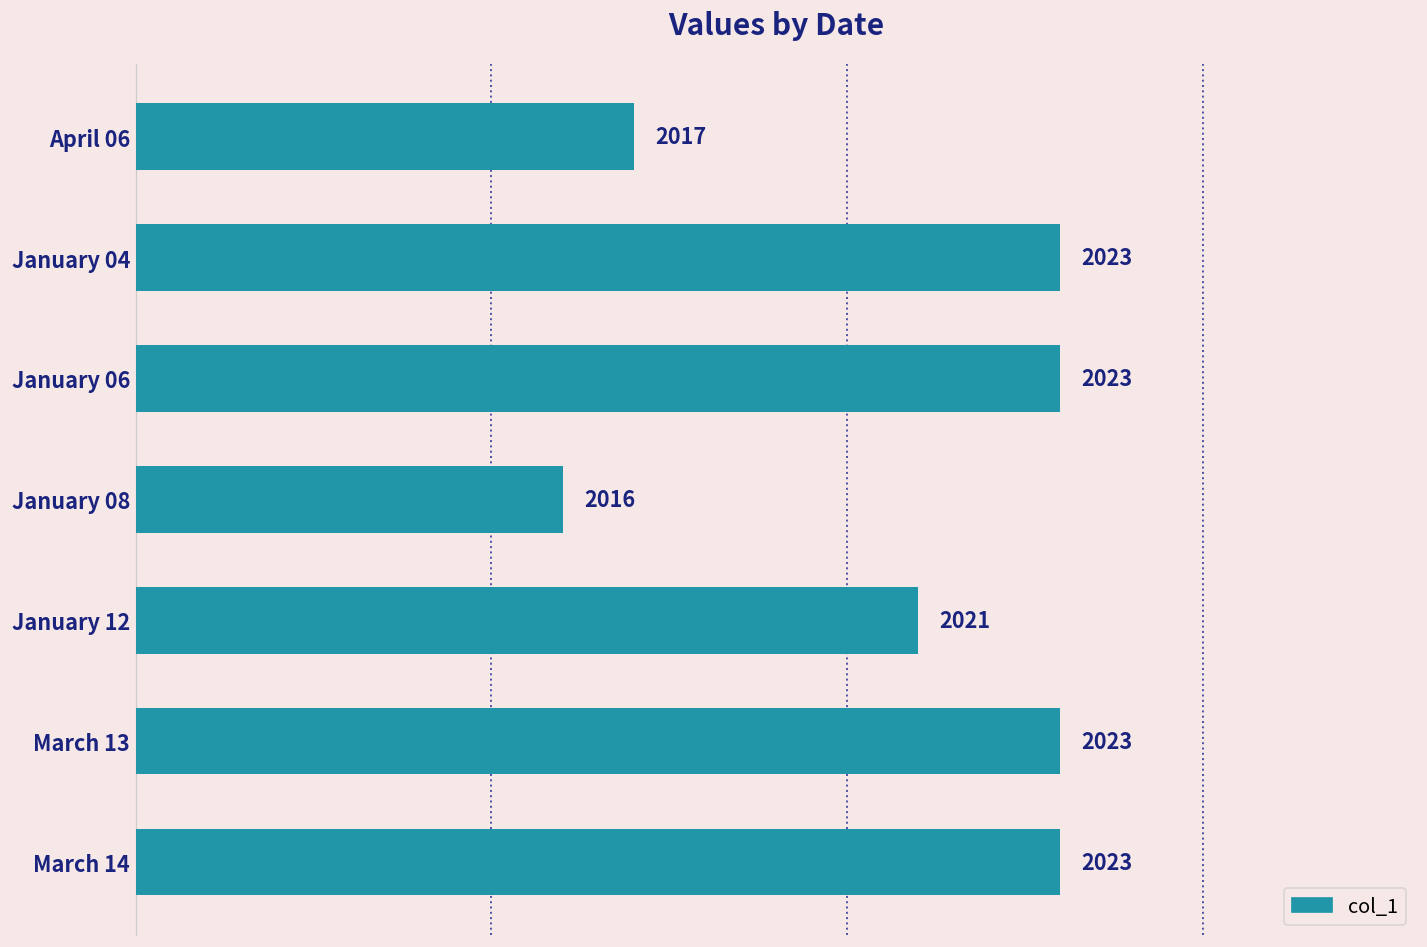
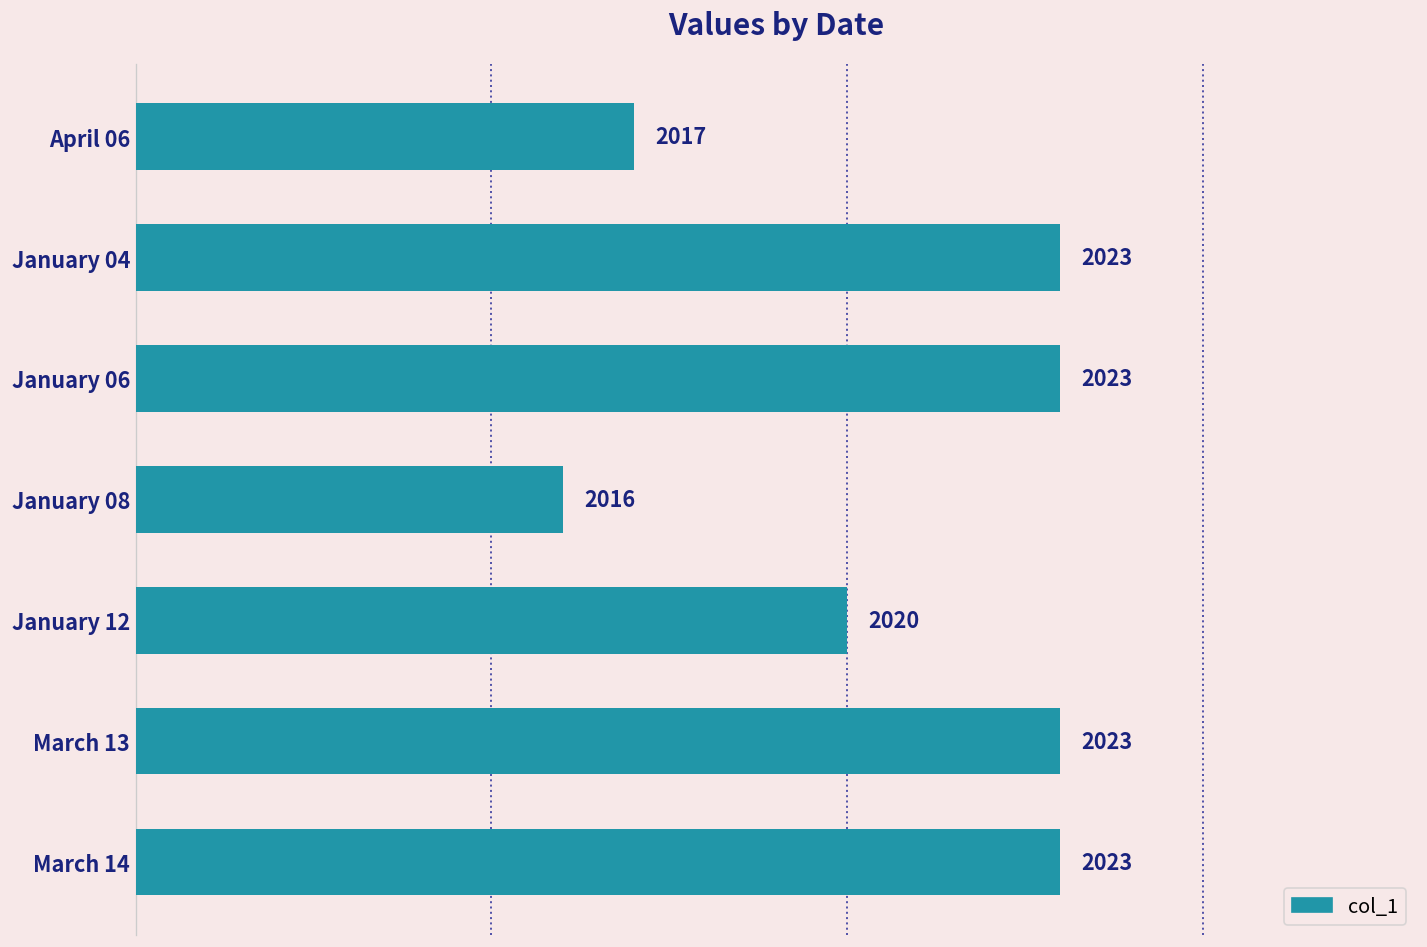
January 12: 2021 -> 2020
